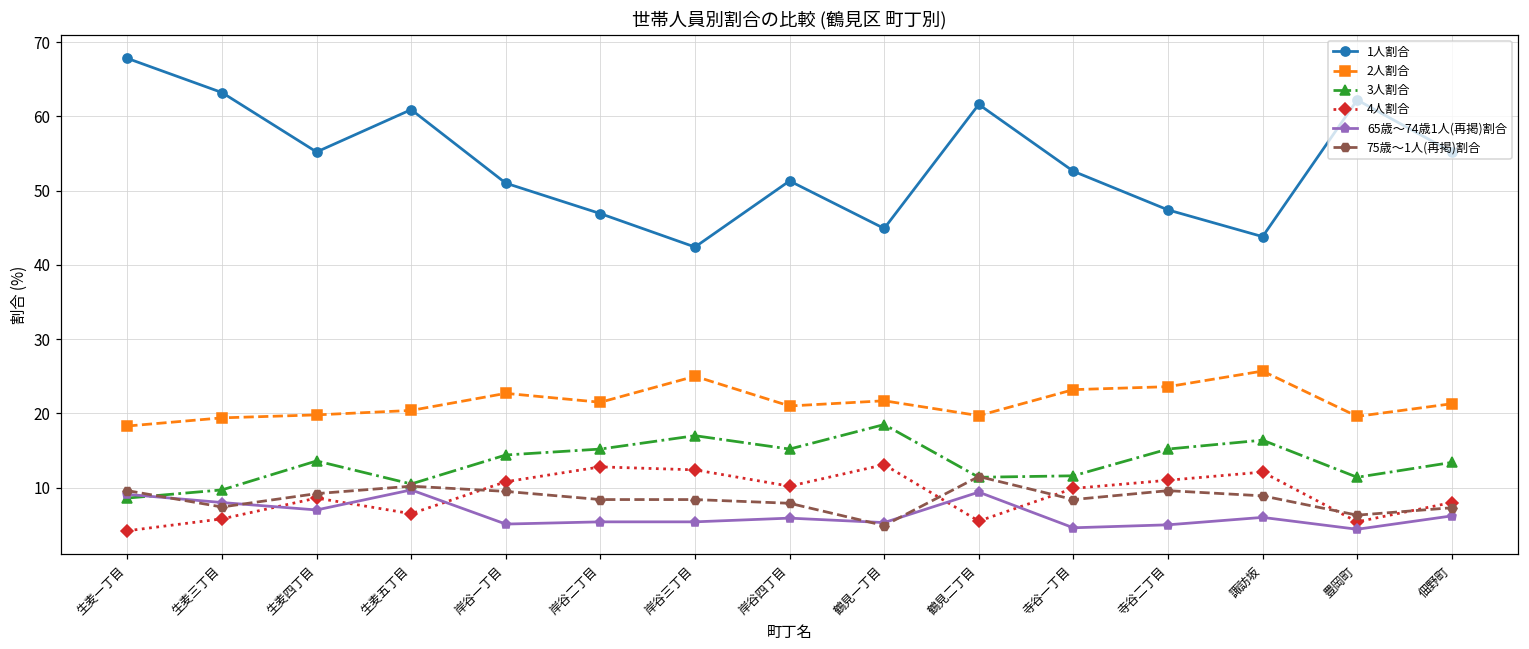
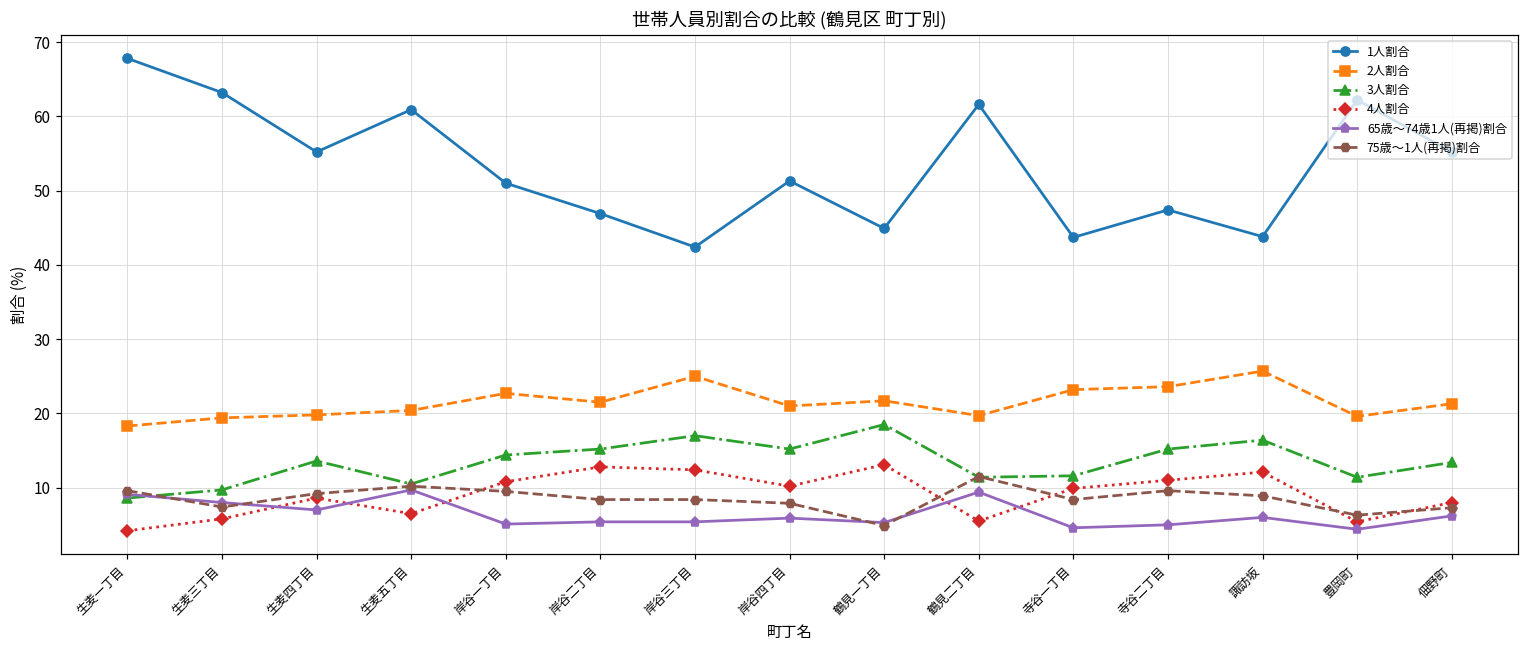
1人割合, 寺谷一丁目: 53 -> 44
